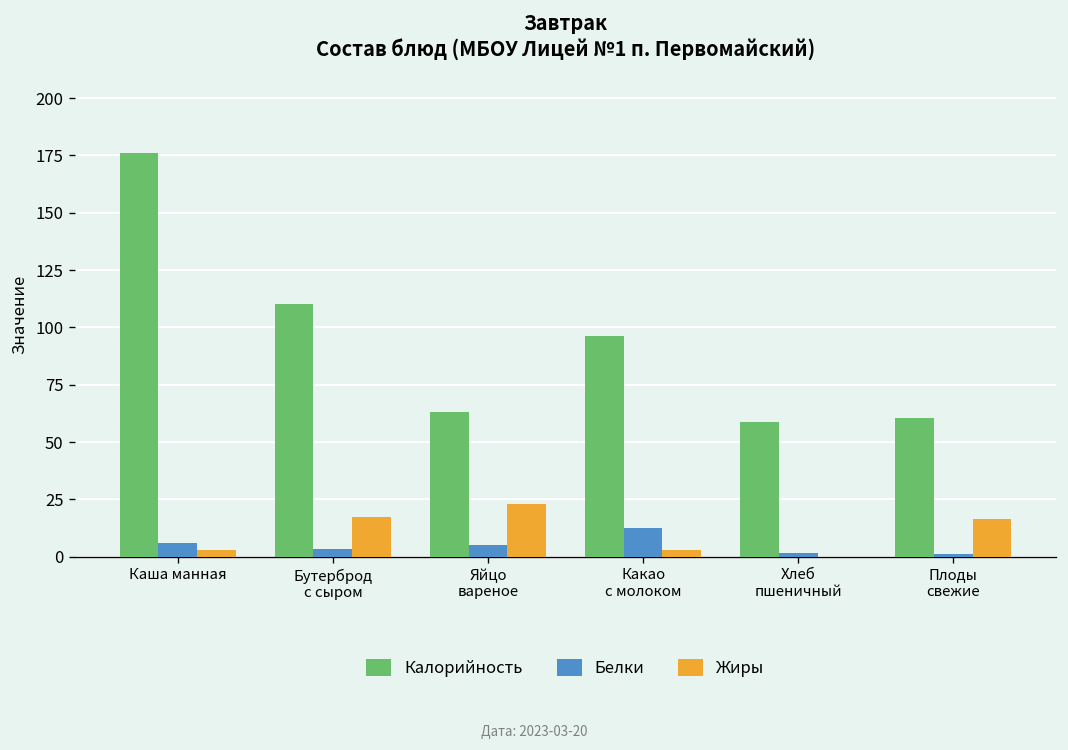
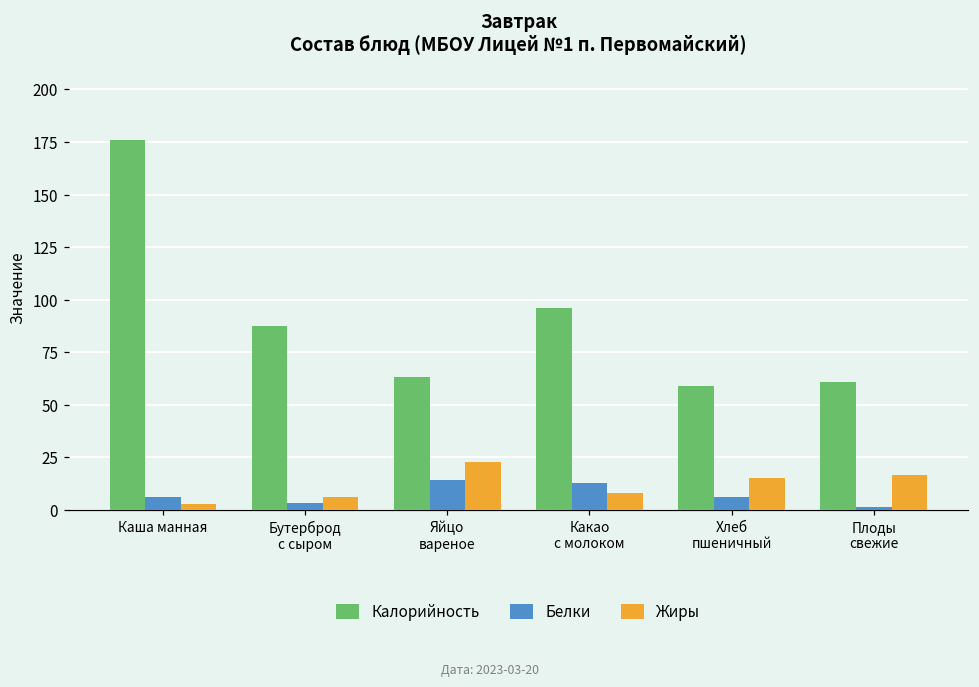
Калорийность, Бутерброд с сыром: 110 -> 87
Жиры, Бутерброд с сыром: 17 -> 6
Белки, Яйцо вареное: 5 -> 14
Жиры, Какао с молоком: 3 -> 8
Белки, Хлеб пшеничный: 2 -> 6
Жиры, Хлеб пшеничный: 0 -> 15
